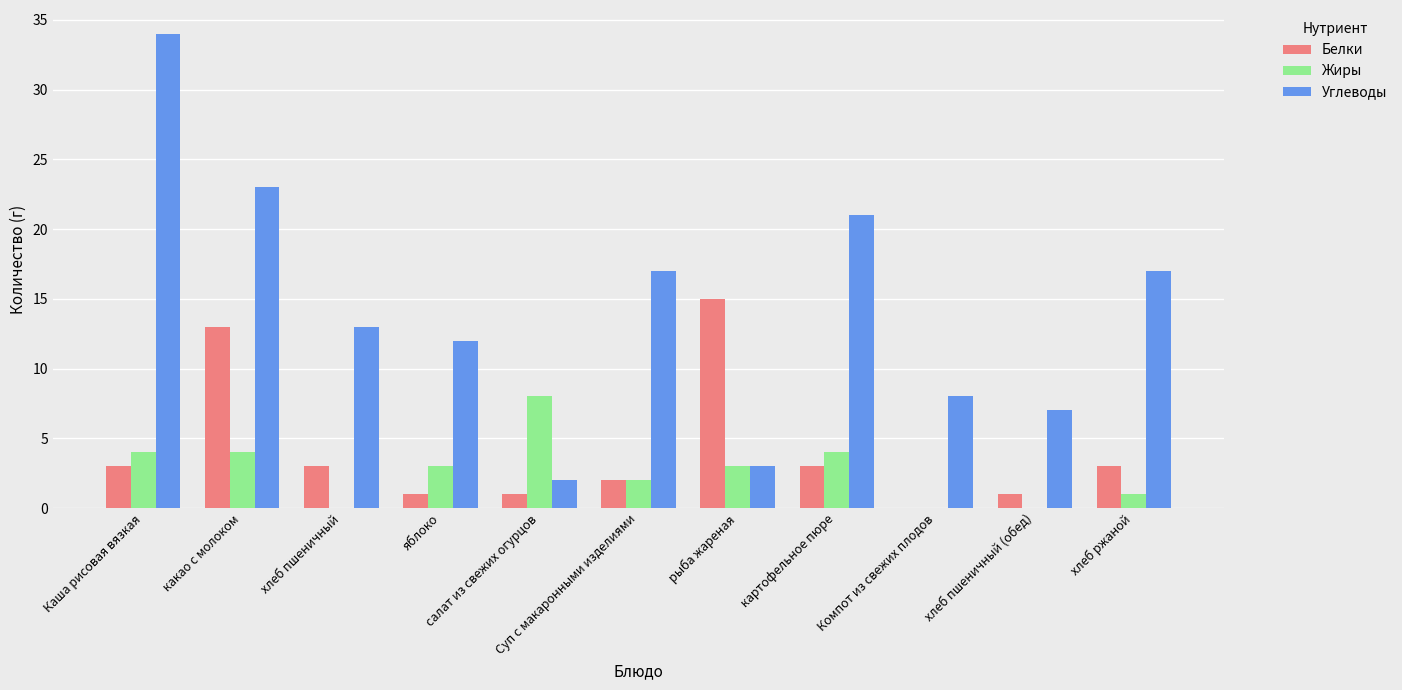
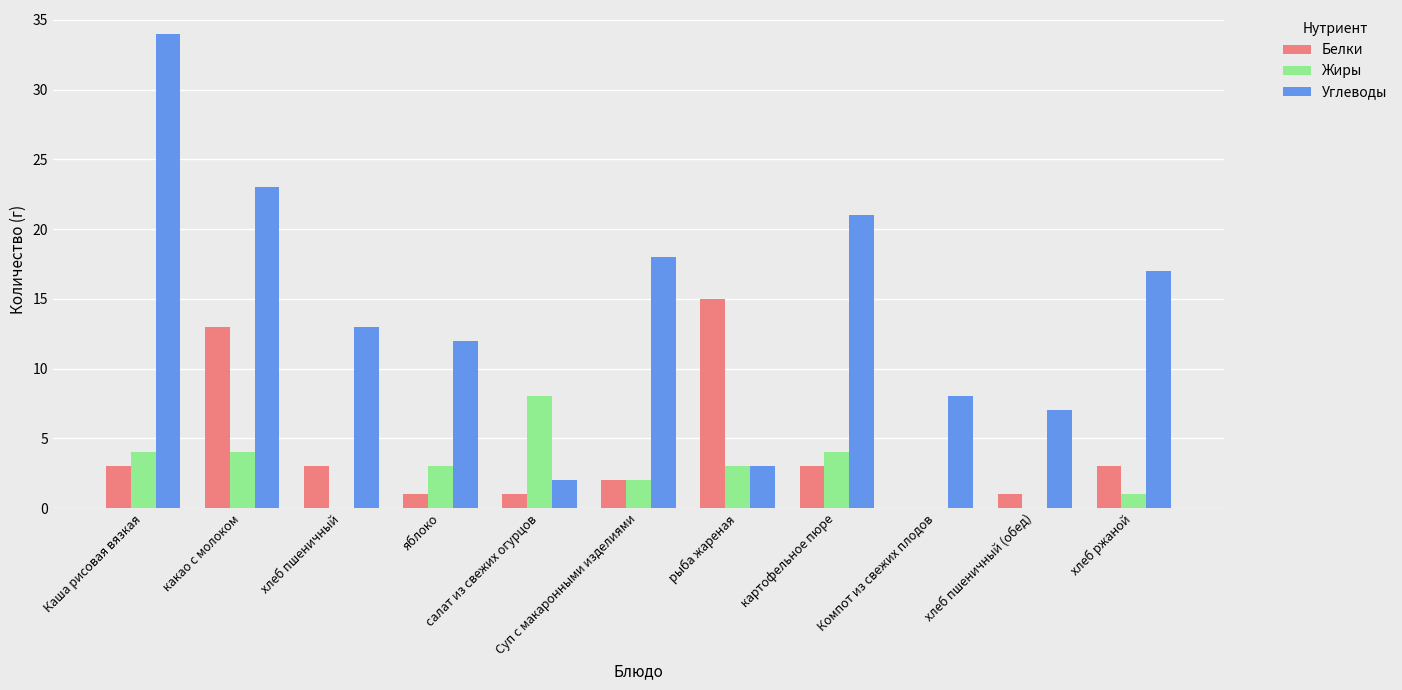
Углеводы, Суп с макаронными изделиями: 17 -> 18
